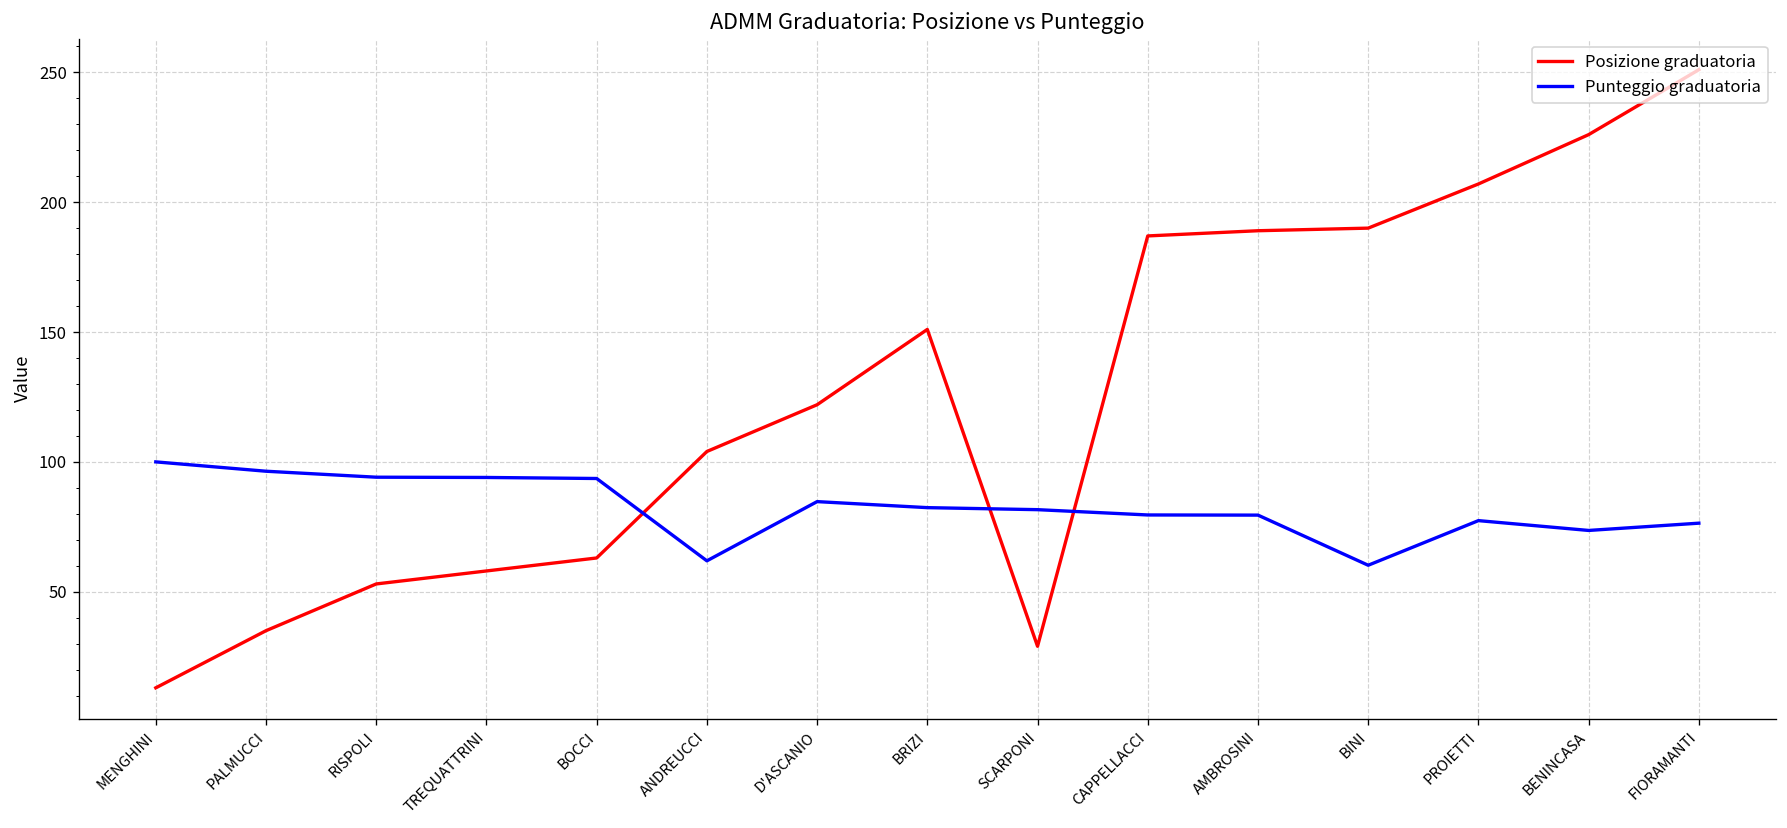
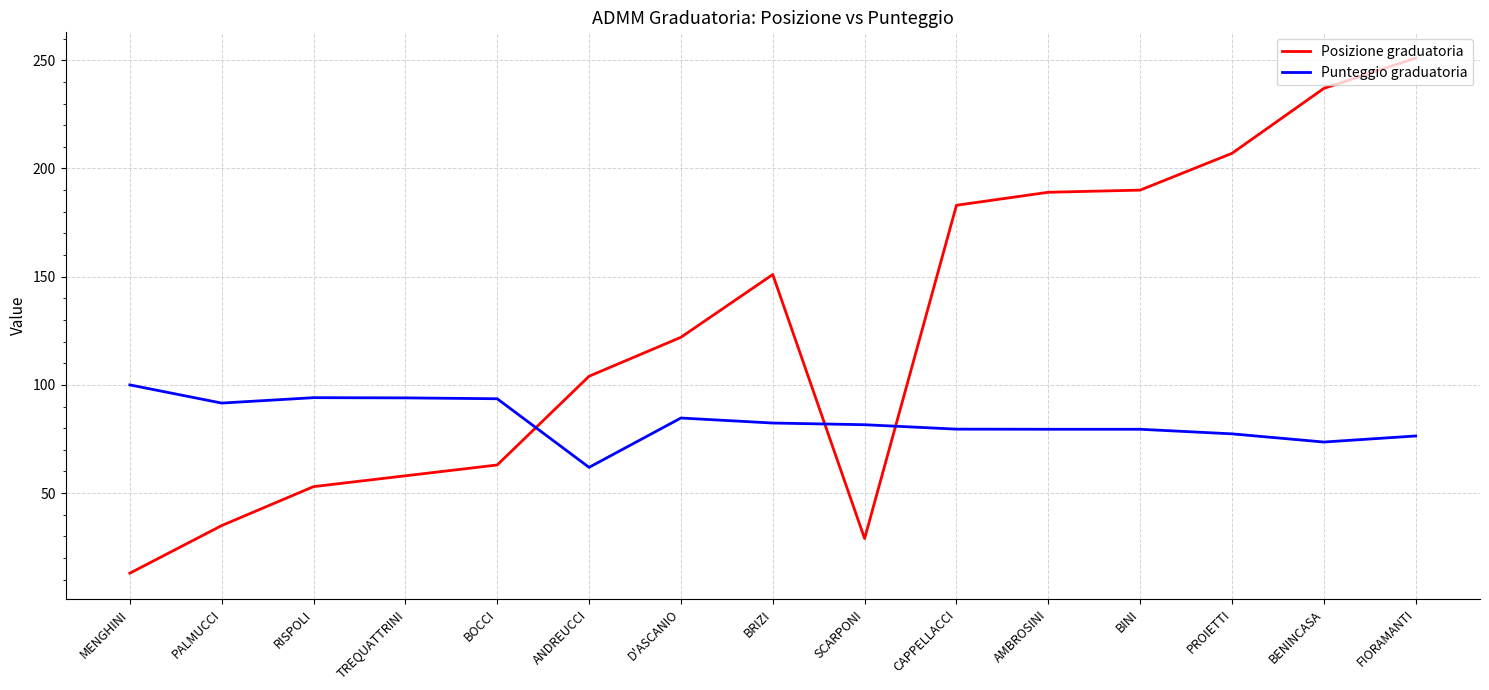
Punteggio graduatoria, PALMUCCI: 96 -> 92
Posizione graduatoria, CAPPELLACCI: 187 -> 183
Punteggio graduatoria, BINI: 60 -> 80
Posizione graduatoria, BENINCASA: 226 -> 237
